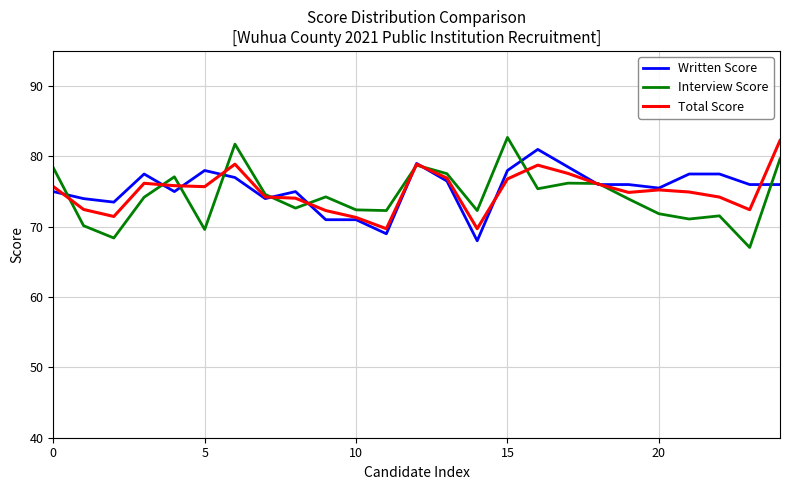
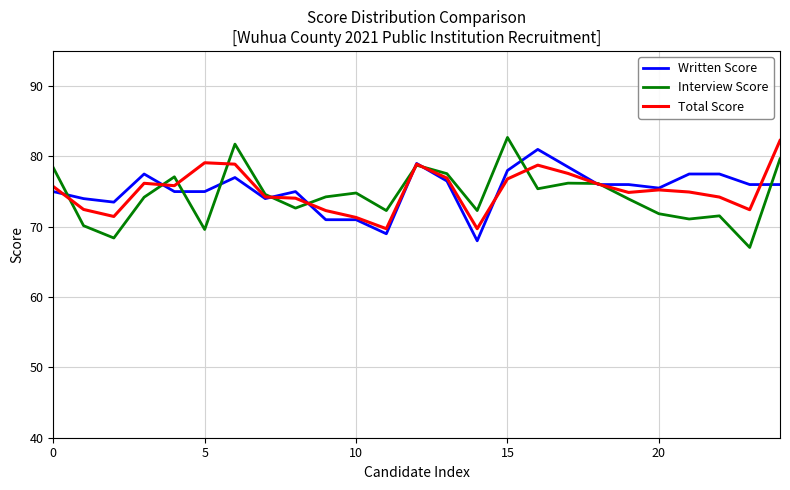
Written Score, 5: 78 -> 75
Total Score, 5: 76 -> 79
Interview Score, 10: 72 -> 75
